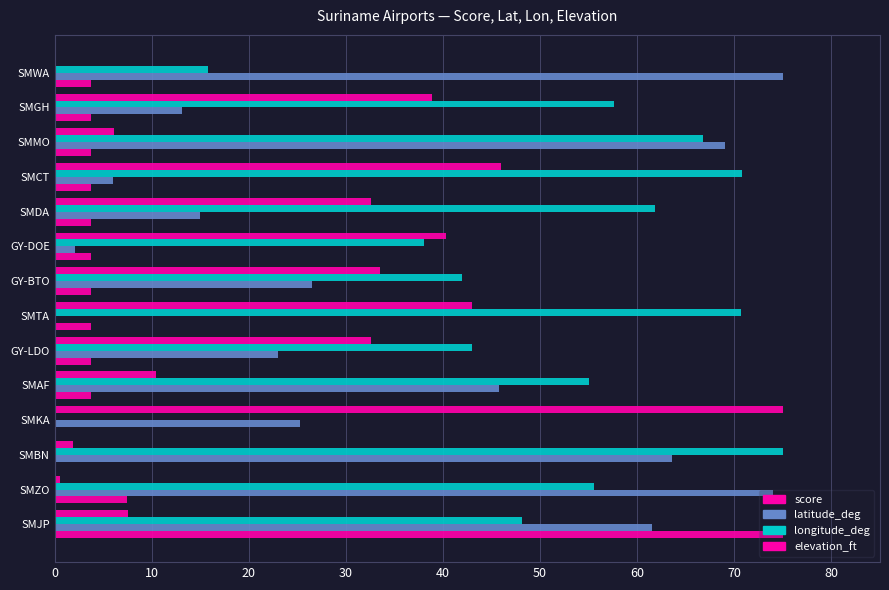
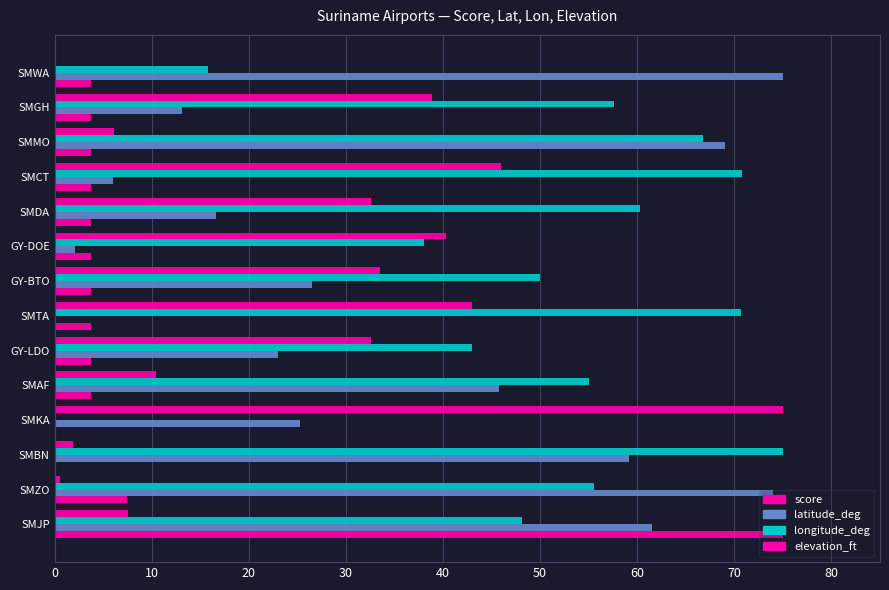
longitude_deg, SMDA: 62 -> 60
latitude_deg, SMDA: 15 -> 17
longitude_deg, GY-BTO: 42 -> 50
latitude_deg, SMBN: 64 -> 59
